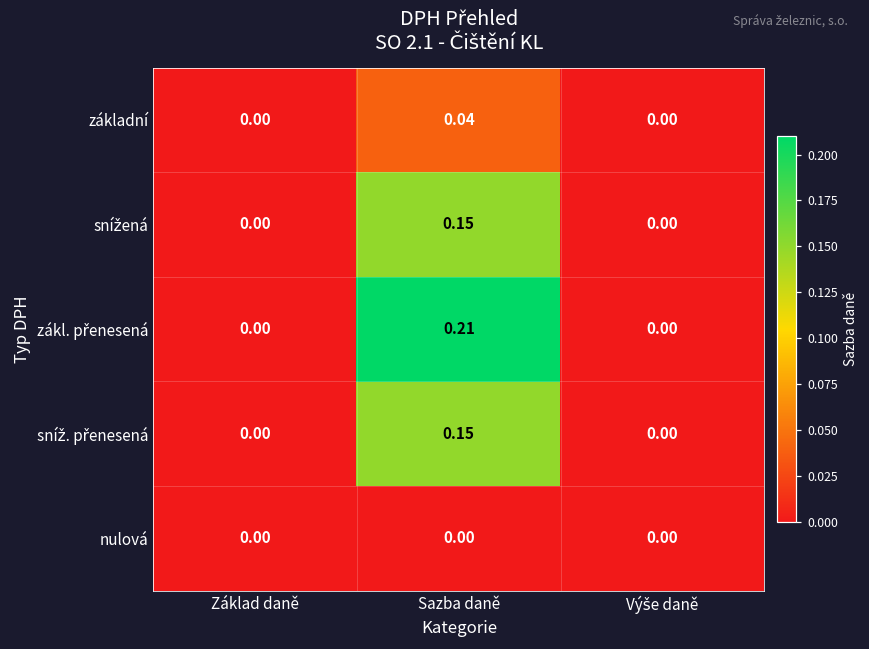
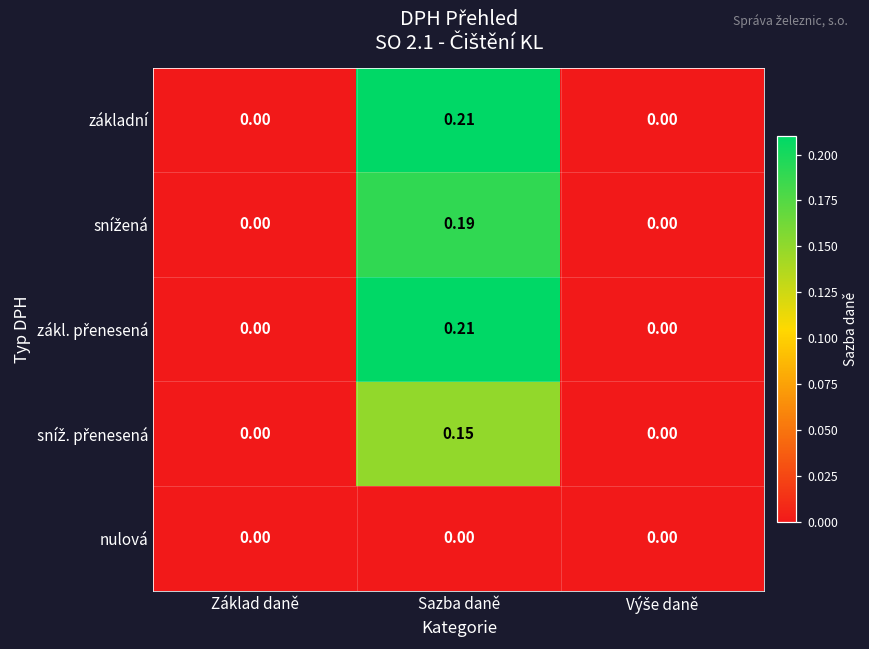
základní, Sazba daně: 0.04 -> 0.21
snížená, Sazba daně: 0.15 -> 0.19
